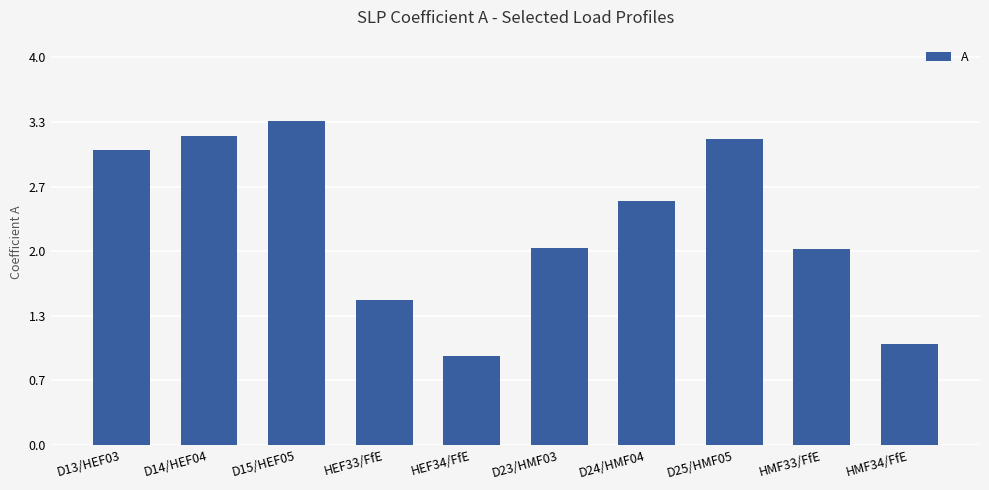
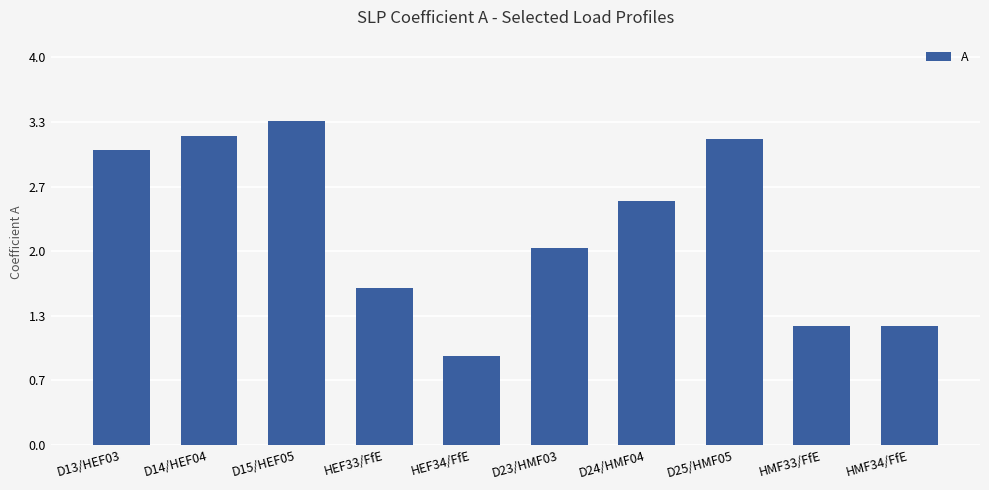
HEF33/FfE: 1.5 -> 1.6
HMF33/FfE: 2.0 -> 1.2
HMF34/FfE: 1.0 -> 1.2
